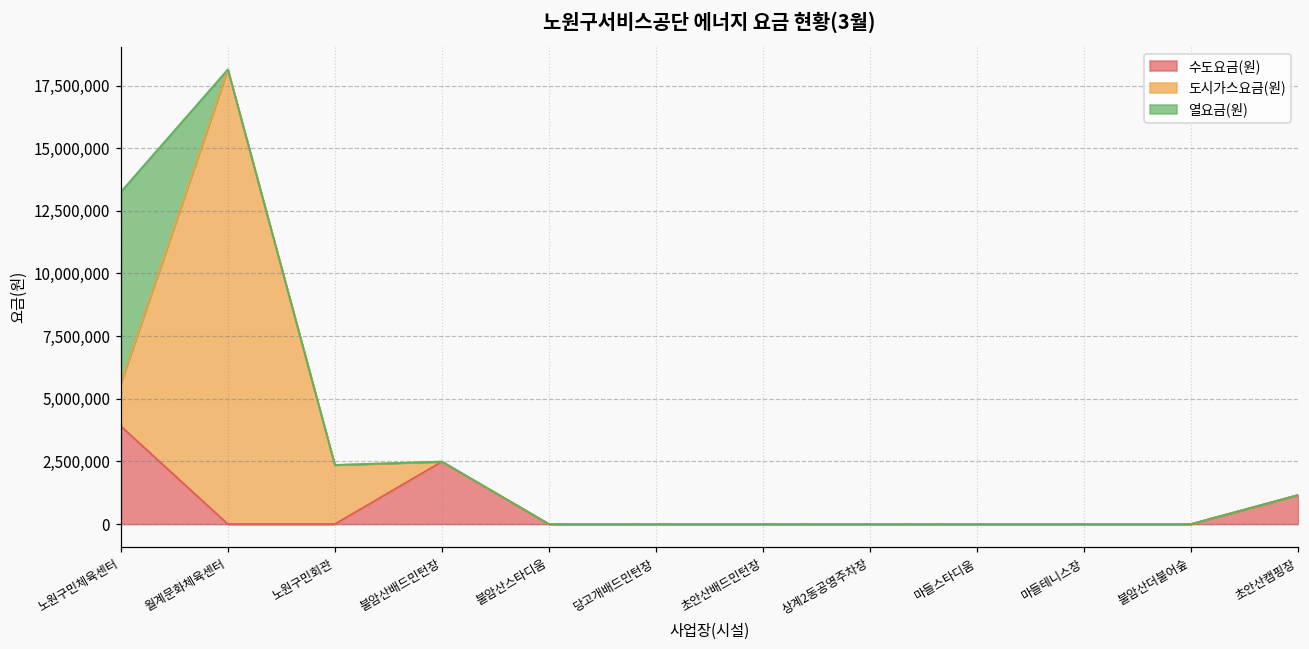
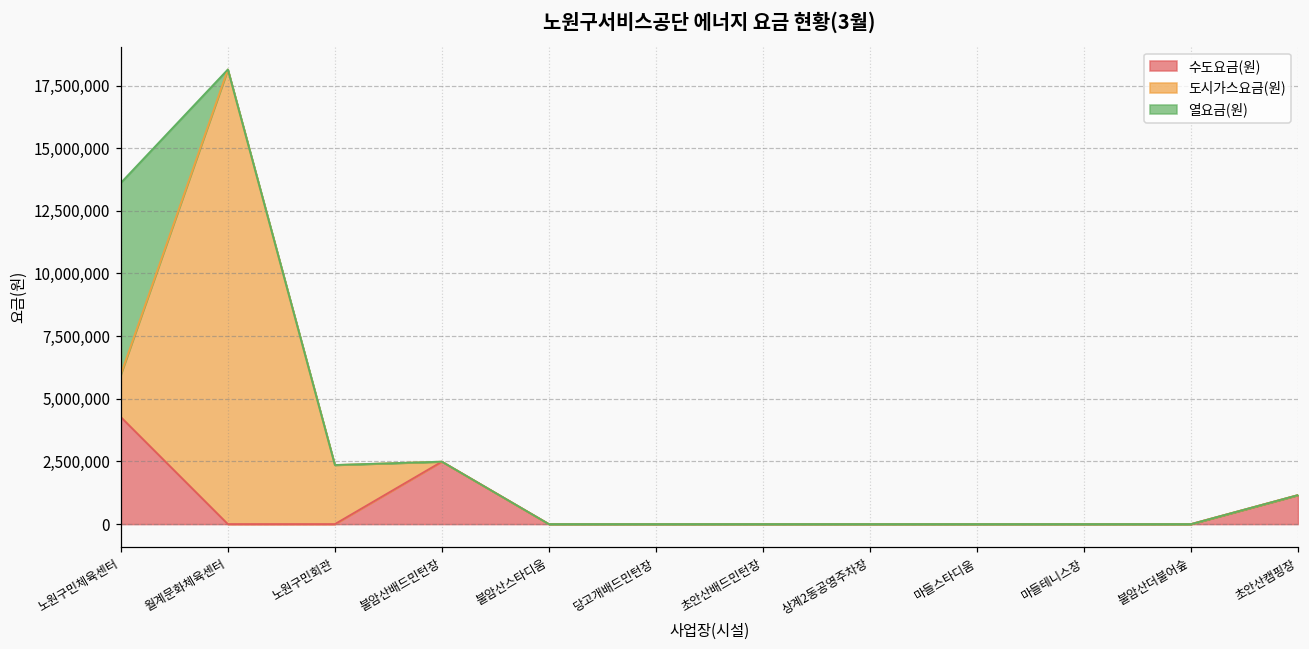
수도요금(원), 노원구민체육센터: 3,900,000 -> 4,300,000
